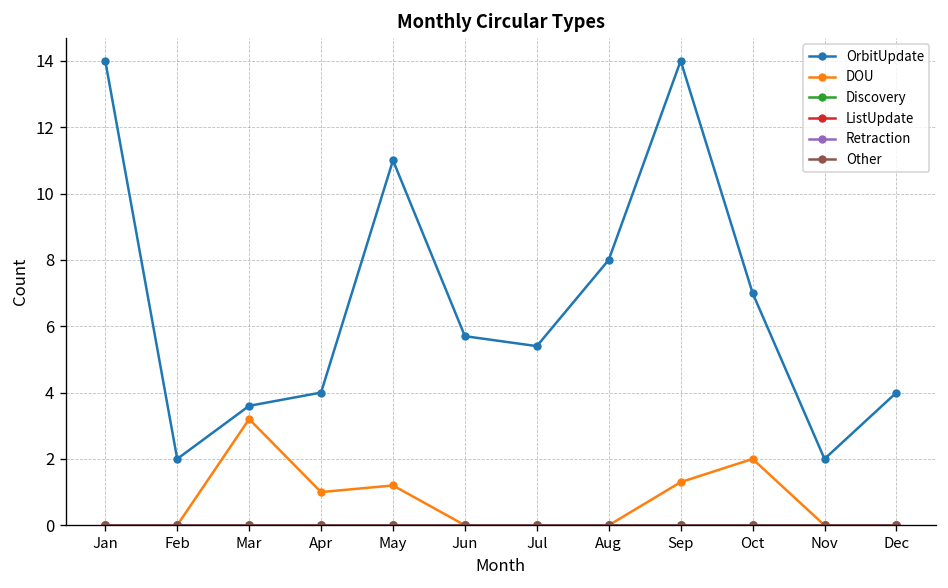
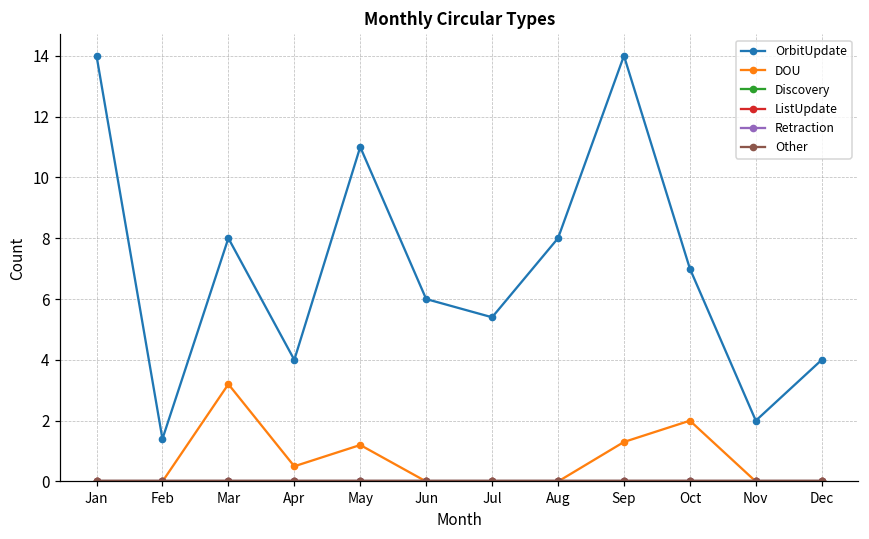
OrbitUpdate, Feb: 2.0 -> 1.4
OrbitUpdate, Mar: 3.6 -> 8.0
DOU, Apr: 1.0 -> 0.5
OrbitUpdate, Jun: 5.7 -> 6.0
